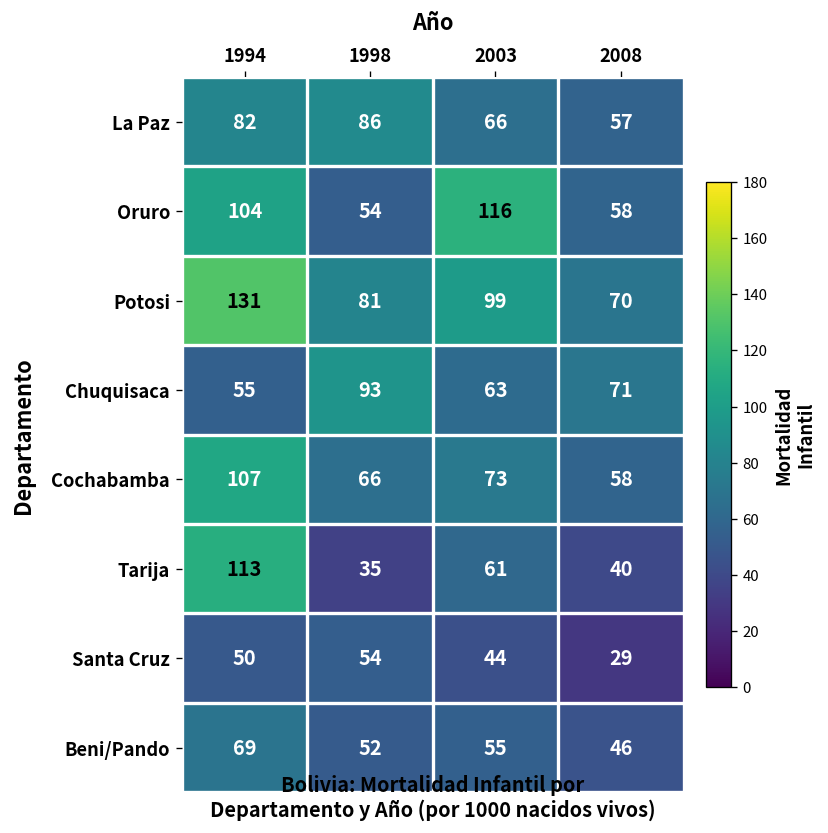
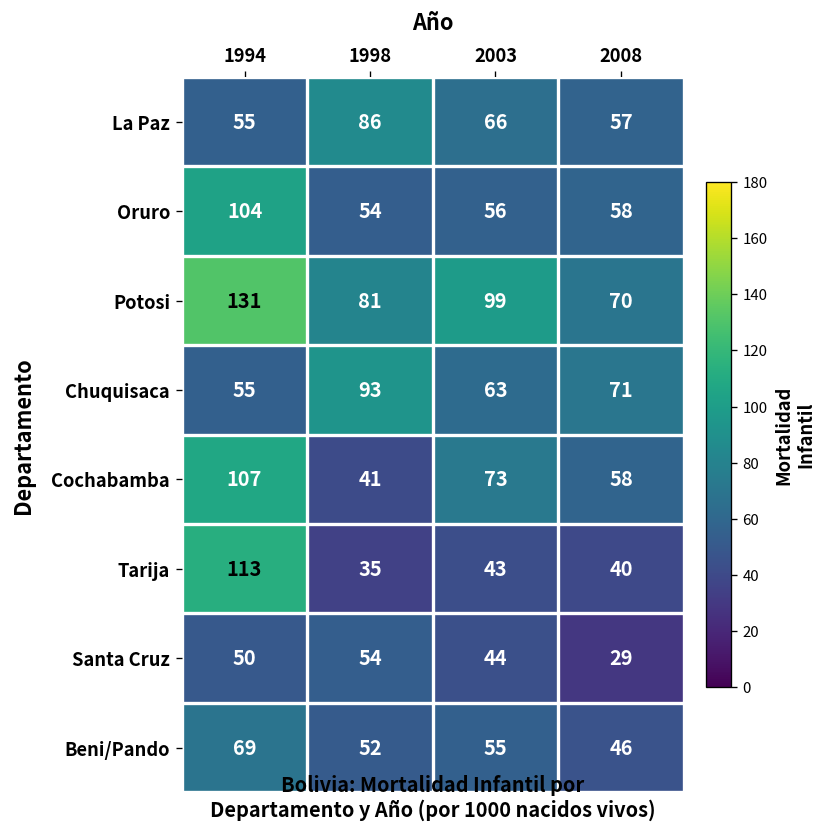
La Paz, 1994: 82 -> 55
Oruro, 2003: 116 -> 56
Cochabamba, 1998: 66 -> 41
Tarija, 2003: 61 -> 43
